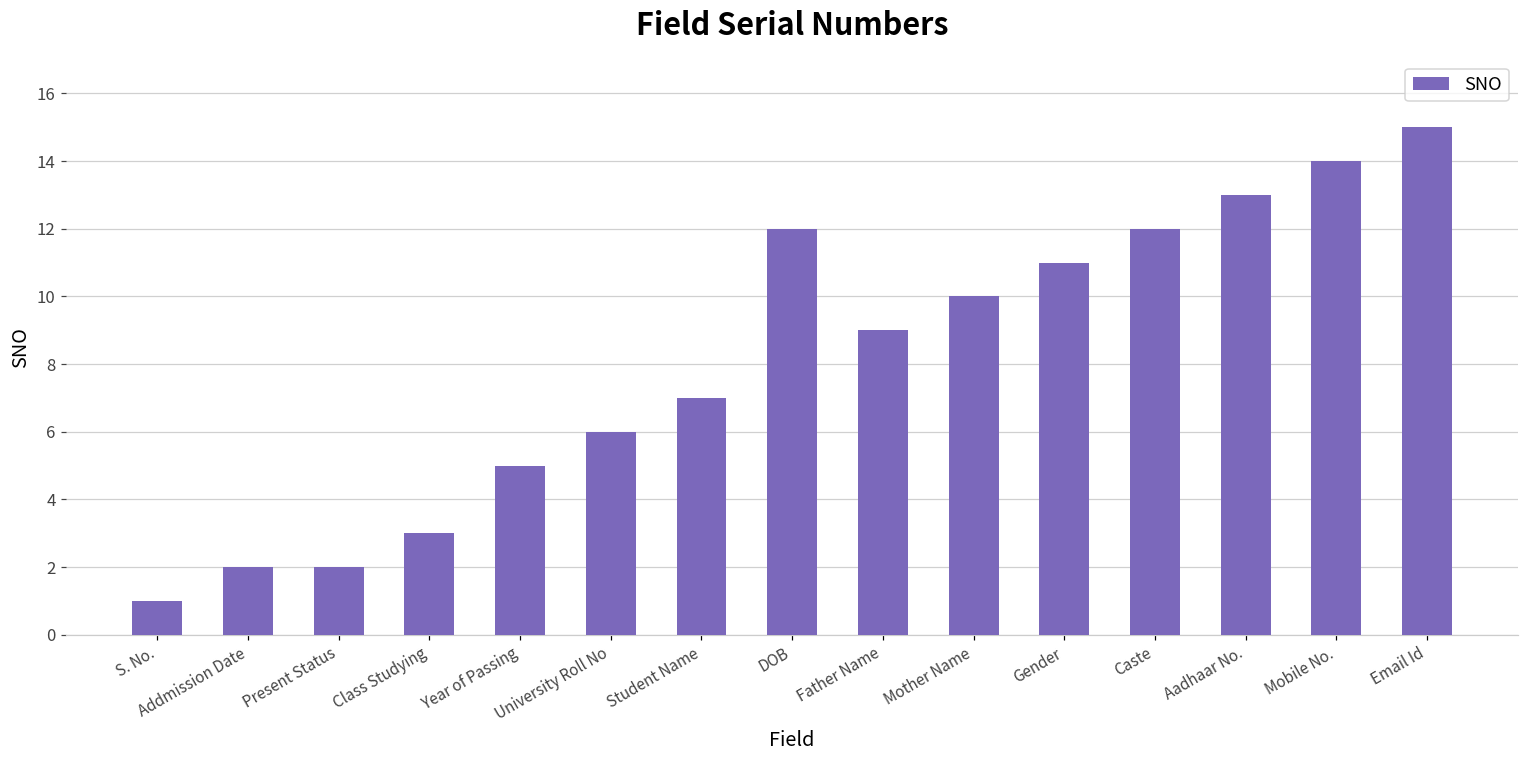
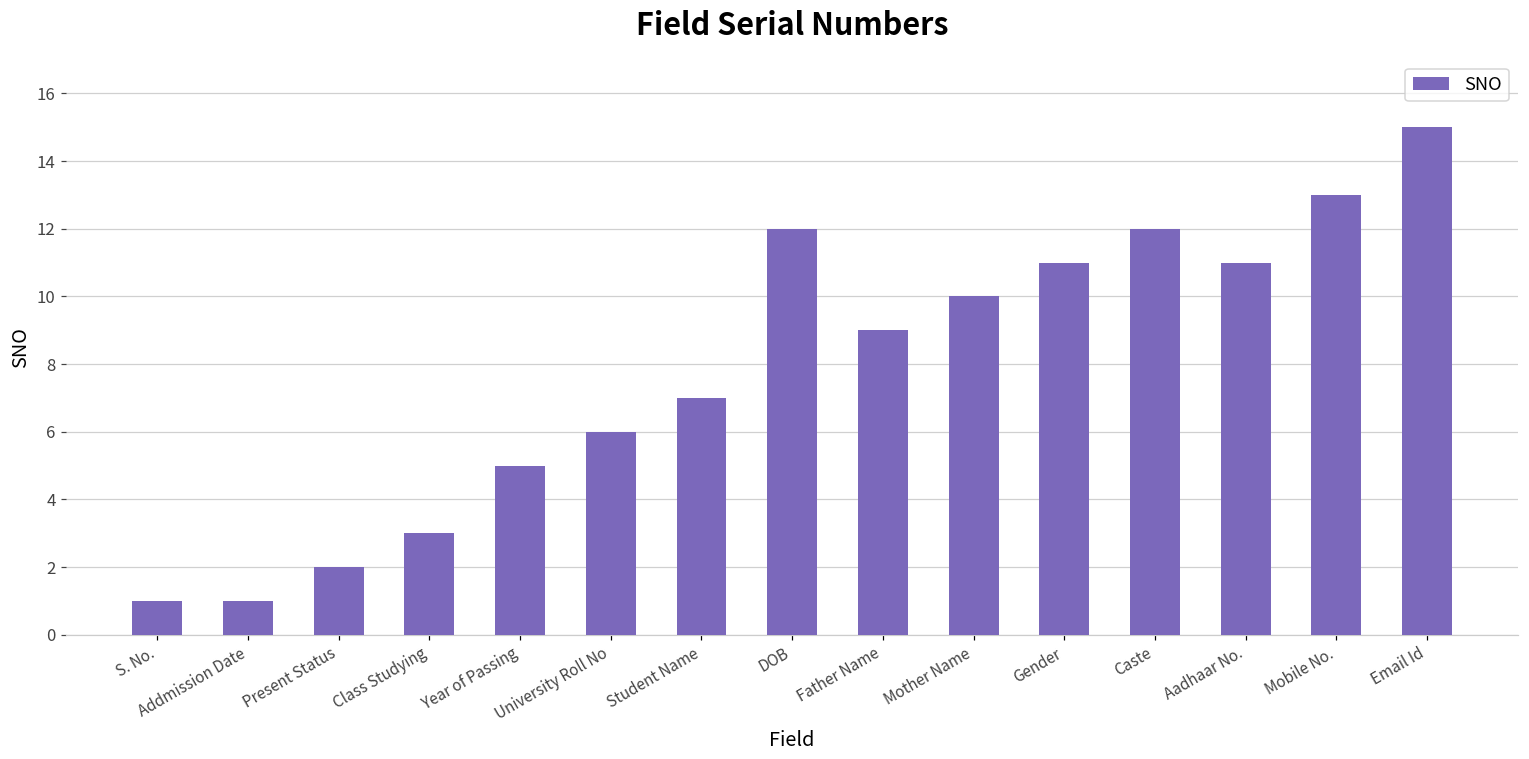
Addmission Date: 2 -> 1
Aadhaar No.: 13 -> 11
Mobile No.: 14 -> 13
